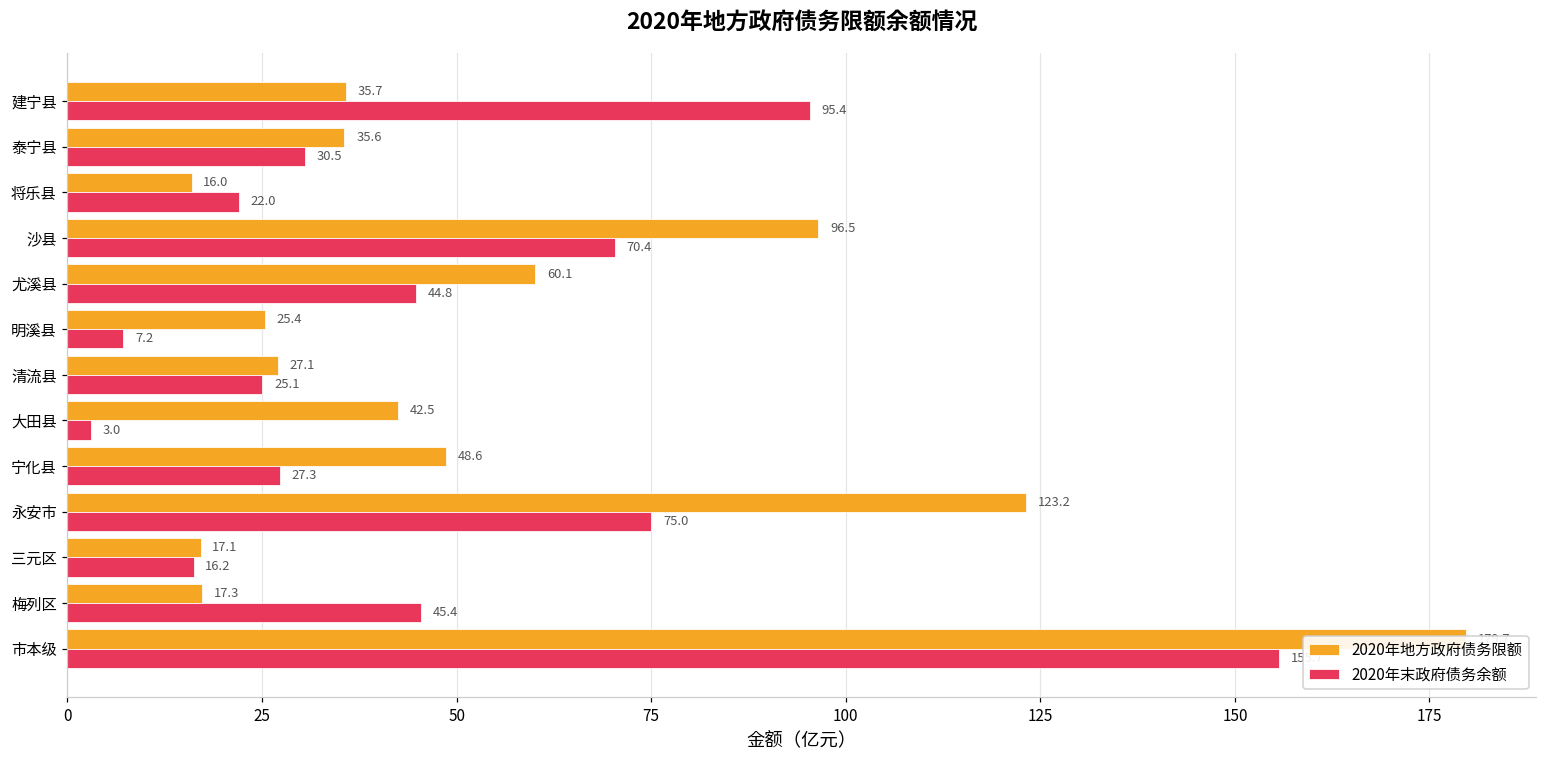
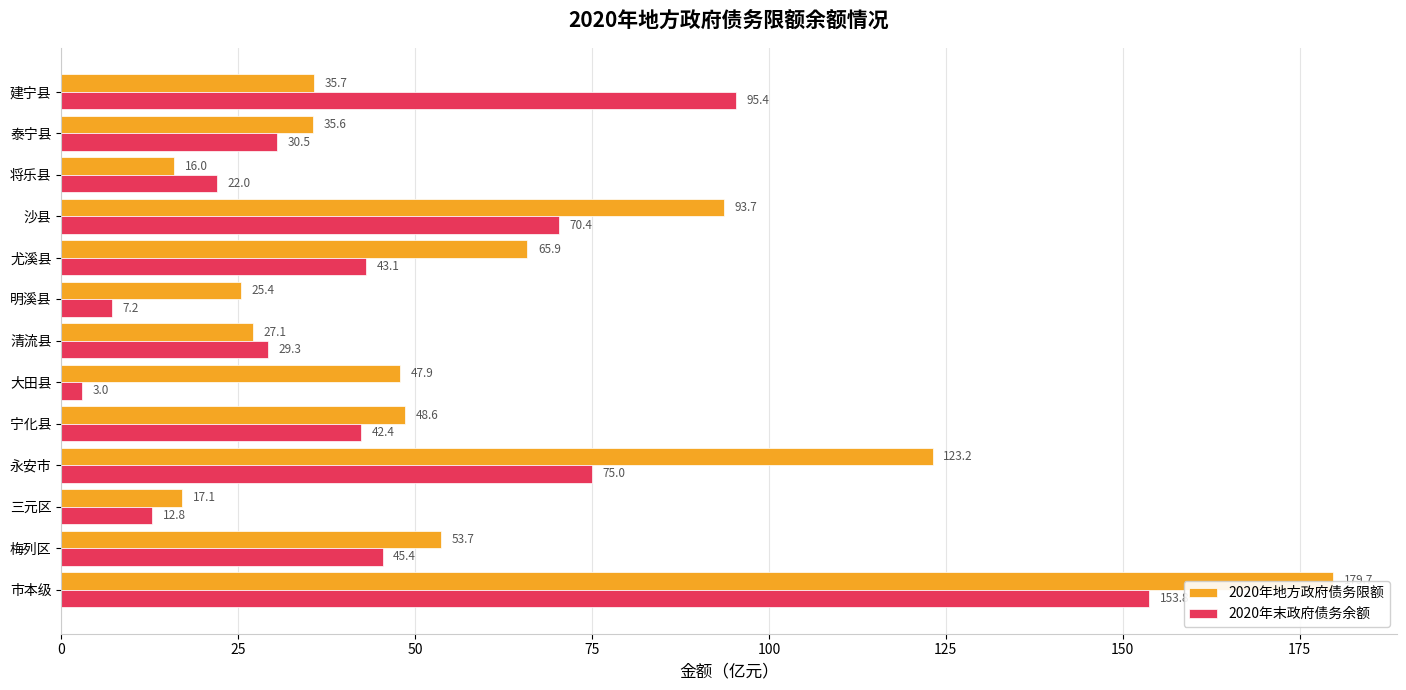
2020年地方政府债务限额, 沙县: 96.5 -> 93.7
2020年地方政府债务限额, 尤溪县: 60.1 -> 65.9
2020年末政府债务余额, 尤溪县: 44.8 -> 43.1
2020年末政府债务余额, 清流县: 25.1 -> 29.3
2020年地方政府债务限额, 大田县: 42.5 -> 47.9
2020年末政府债务余额, 宁化县: 27.3 -> 42.4
2020年末政府债务余额, 三元区: 16.2 -> 12.8
2020年地方政府债务限额, 梅列区: 17.3 -> 53.7
2020年末政府债务余额, 市本级: 156 -> 154
